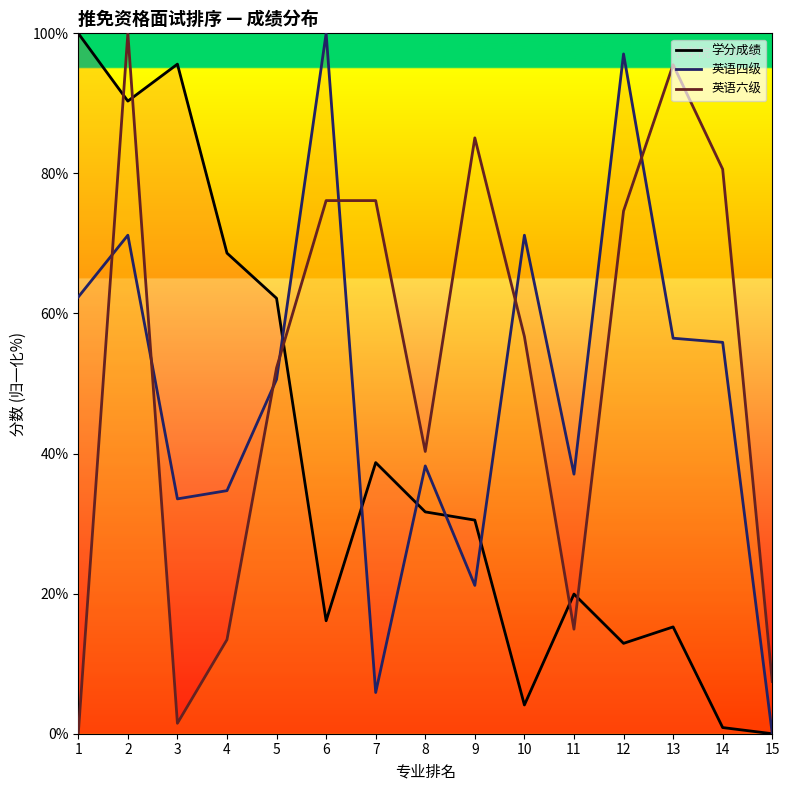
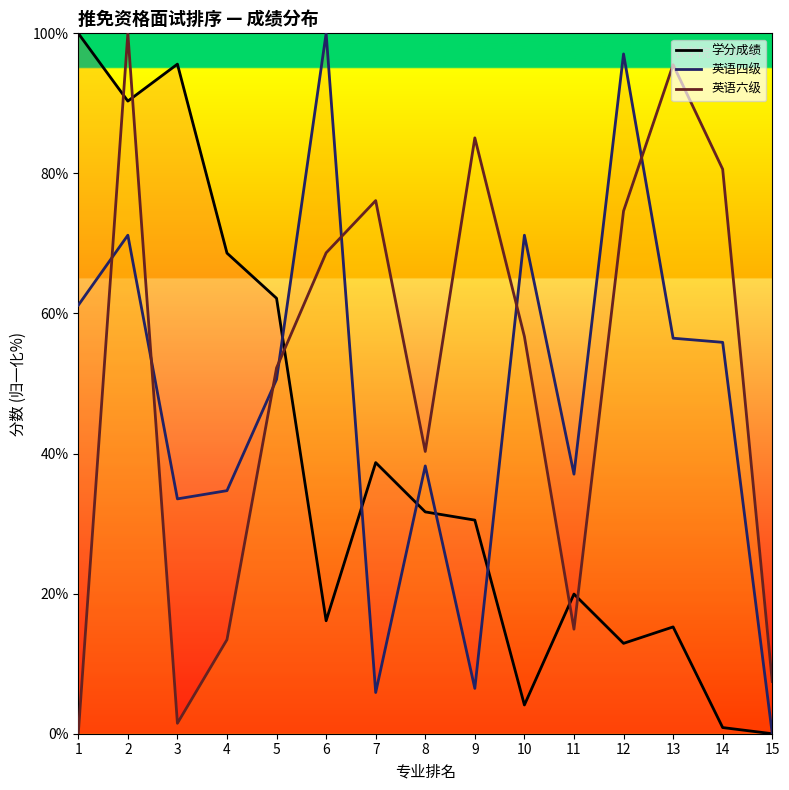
英语四级, 1: 62% -> 61%
英语六级, 6: 76% -> 69%
英语四级, 9: 21% -> 6%
